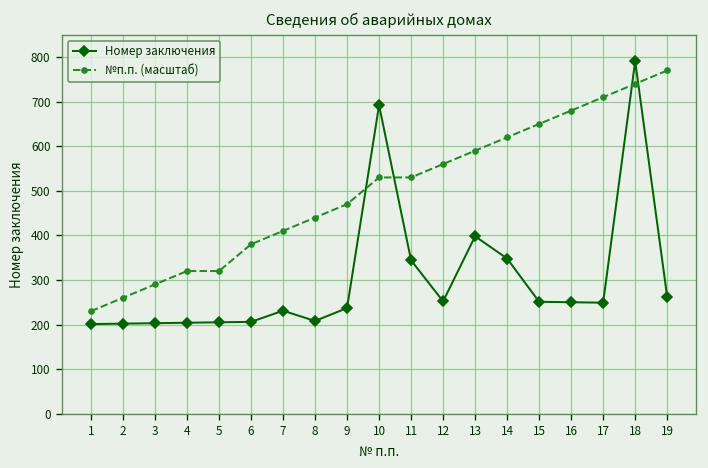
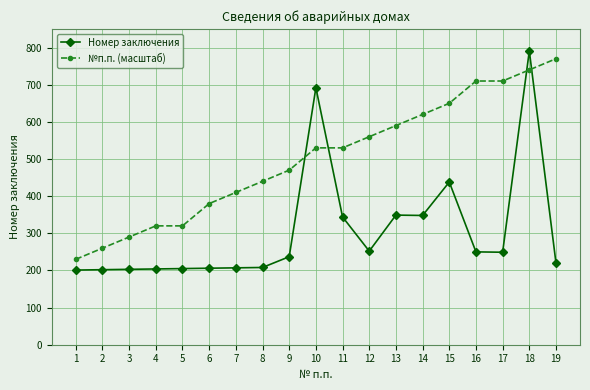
Номер заключения, 7: 230 -> 210
Номер заключения, 13: 400 -> 350
Номер заключения, 15: 250 -> 440
№п.п. (масштаб), 16: 680 -> 710
Номер заключения, 19: 260 -> 220
